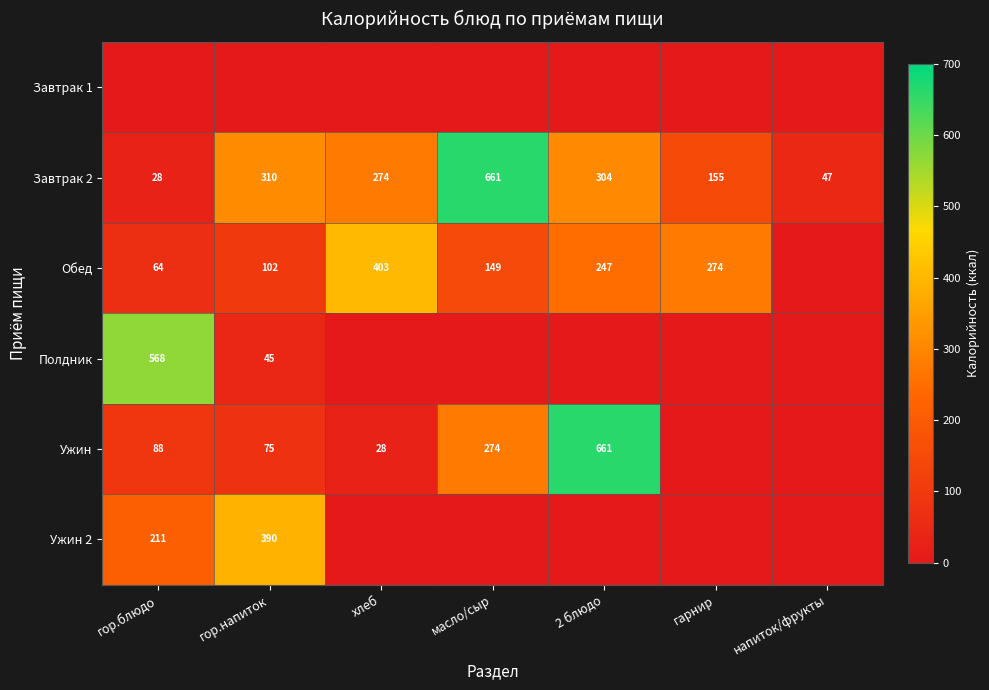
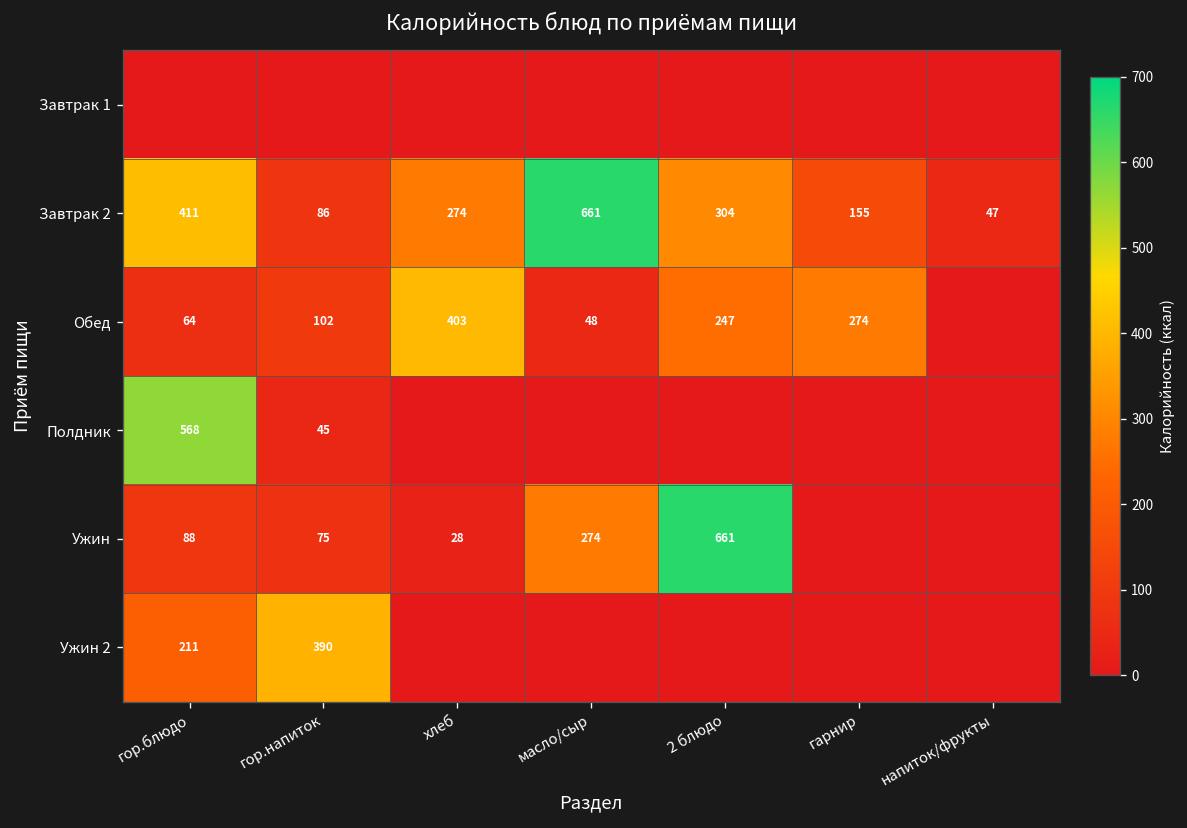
Завтрак 2, гор.блюдо: 28 -> 411
Завтрак 2, гор.напиток: 310 -> 86
Обед, масло/сыр: 149 -> 48
